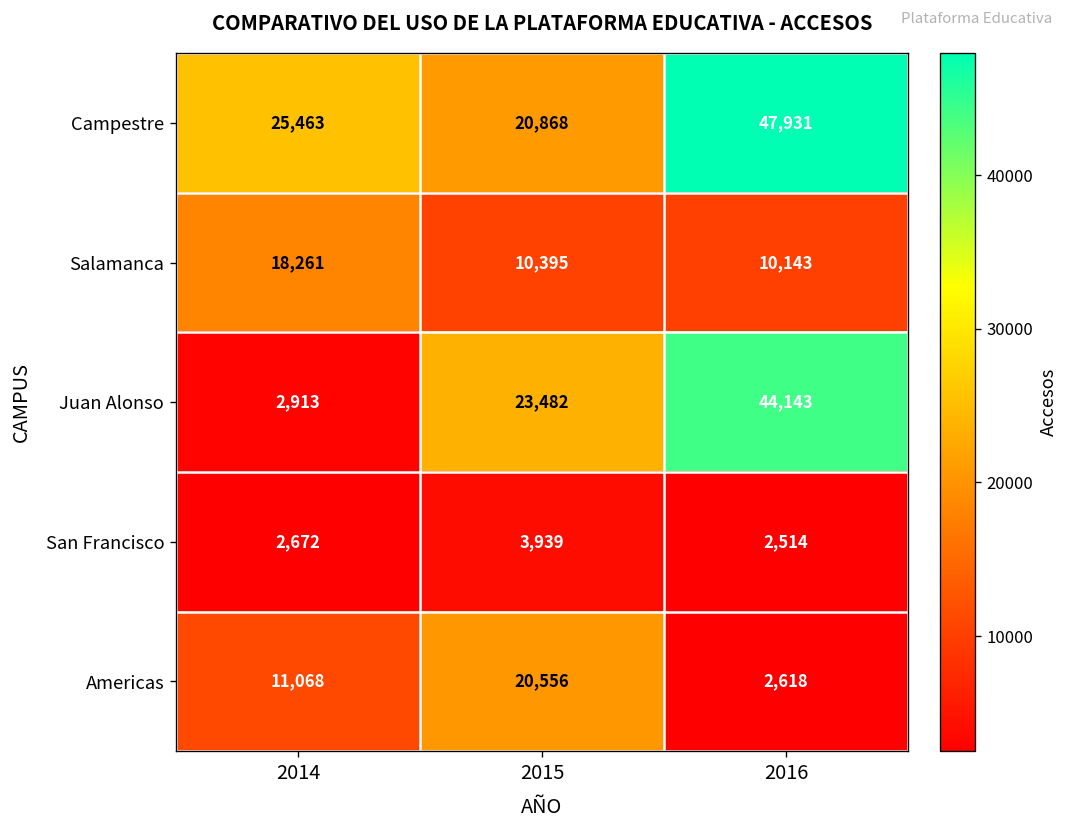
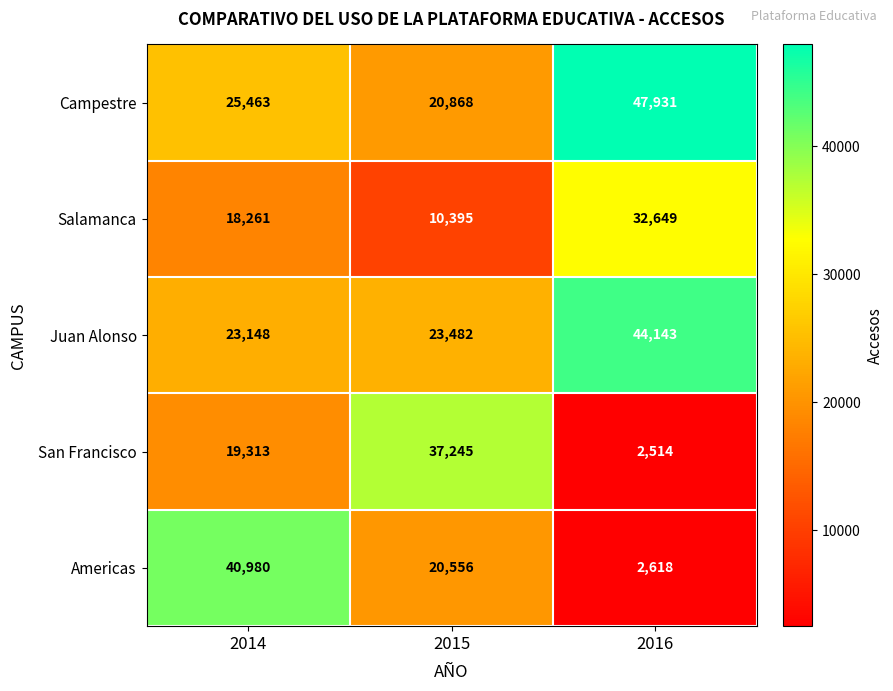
Salamanca, 2016: 10,143 -> 32,649
Juan Alonso, 2014: 2,913 -> 23,148
San Francisco, 2014: 2,672 -> 19,313
San Francisco, 2015: 3,939 -> 37,245
Americas, 2014: 11,068 -> 40,980
